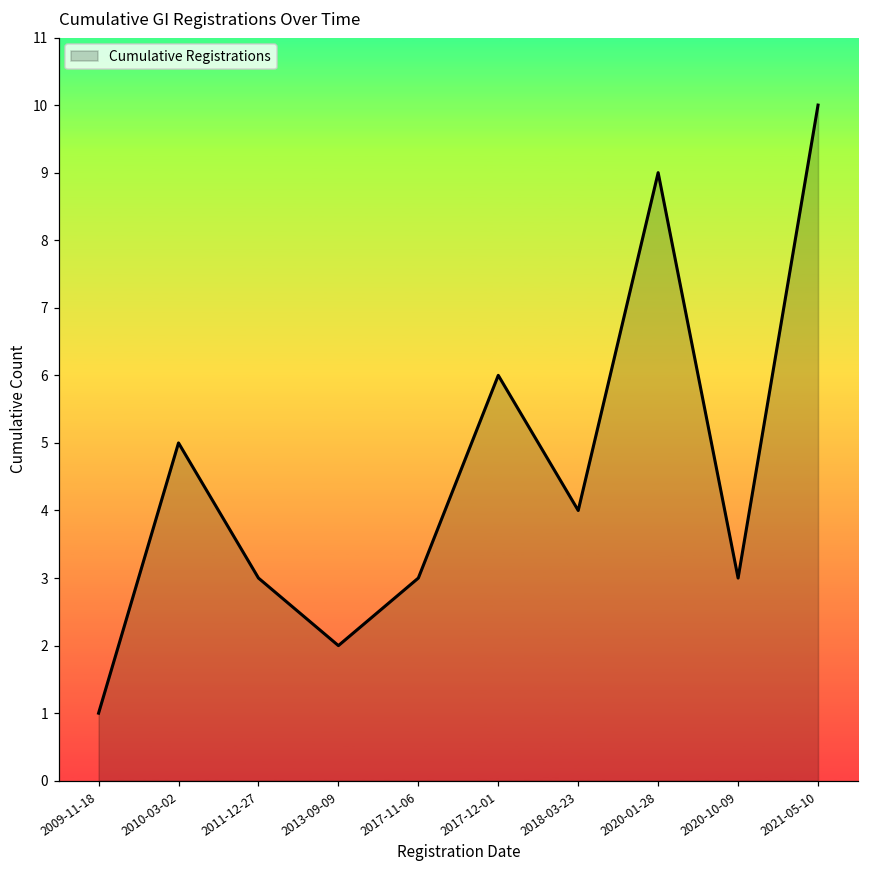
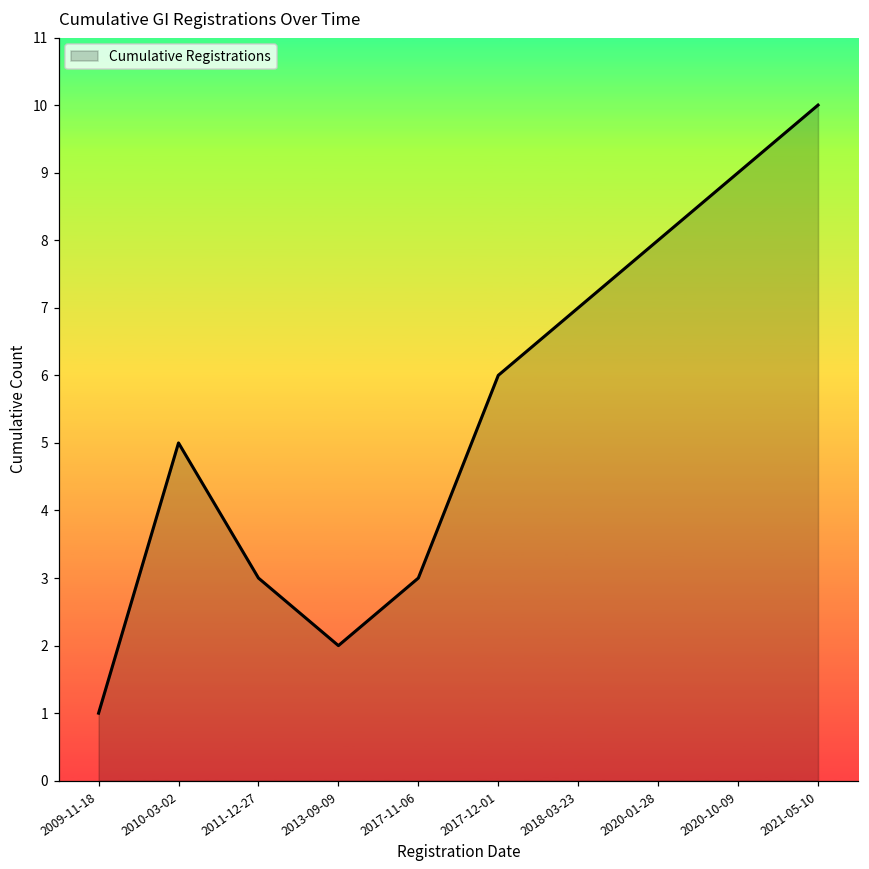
2018-03-23: 4 -> 7
2020-01-28: 9 -> 8
2020-10-09: 3 -> 9
